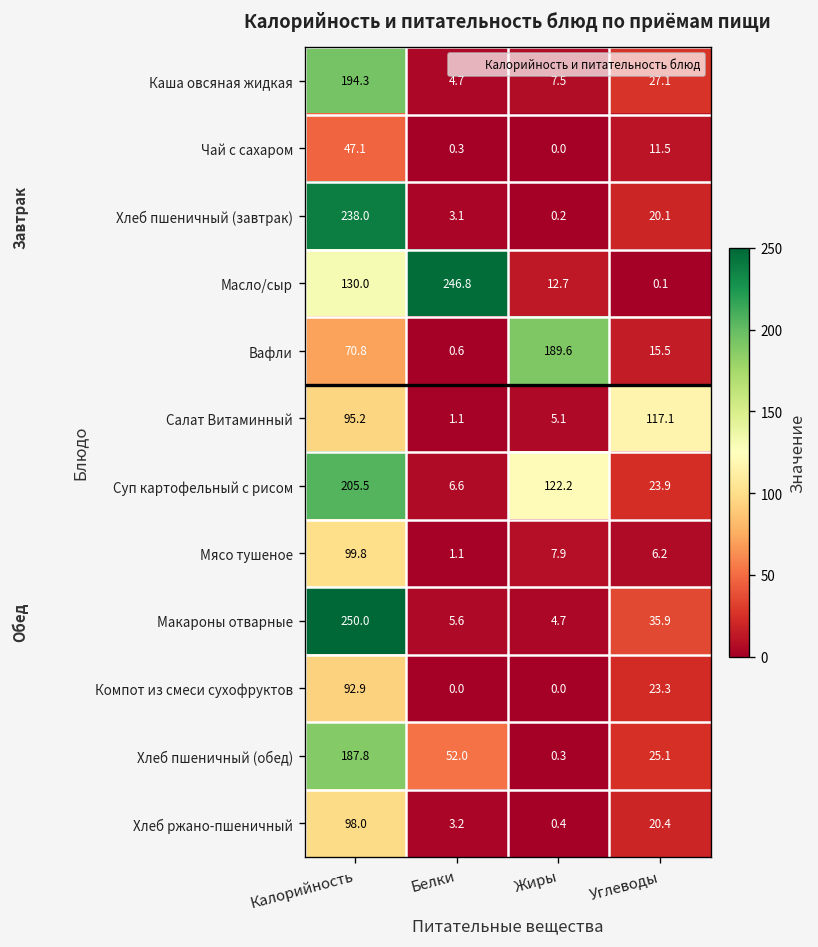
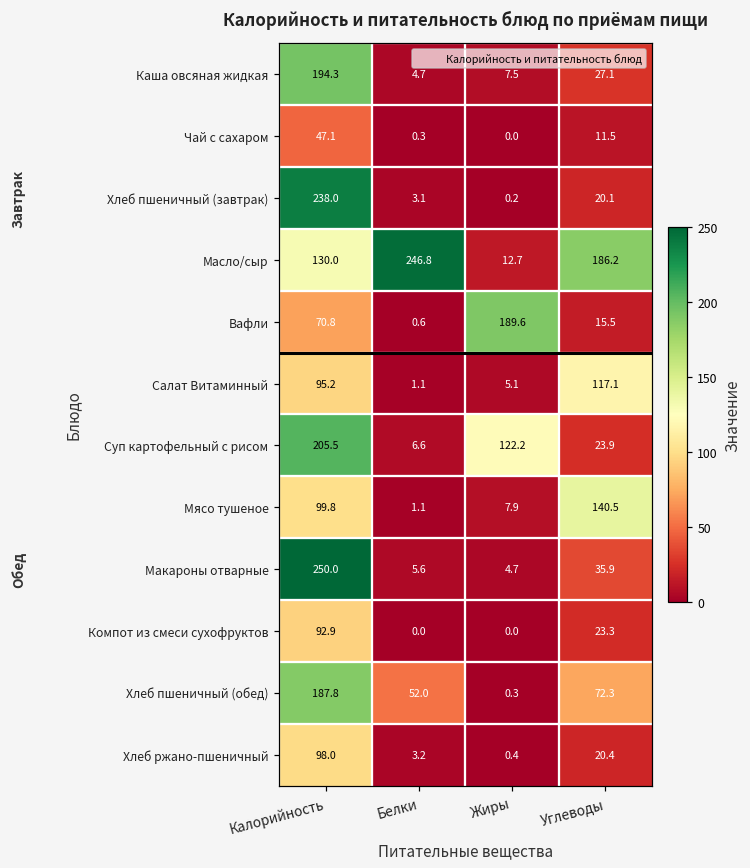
Масло/сыр, Углеводы: 0.1 -> 186.2
Мясо тушеное, Углеводы: 6.2 -> 140.5
Хлеб пшеничный (обед), Углеводы: 25.1 -> 72.3
